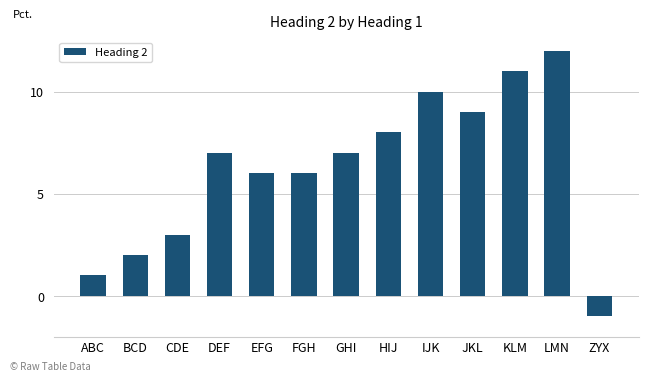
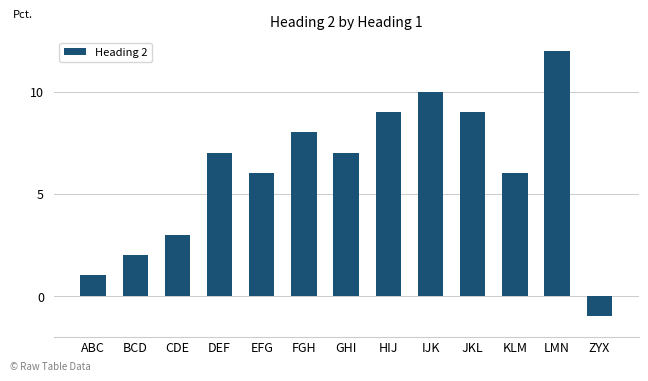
FGH: 6 -> 8
HIJ: 8 -> 9
KLM: 11 -> 6
